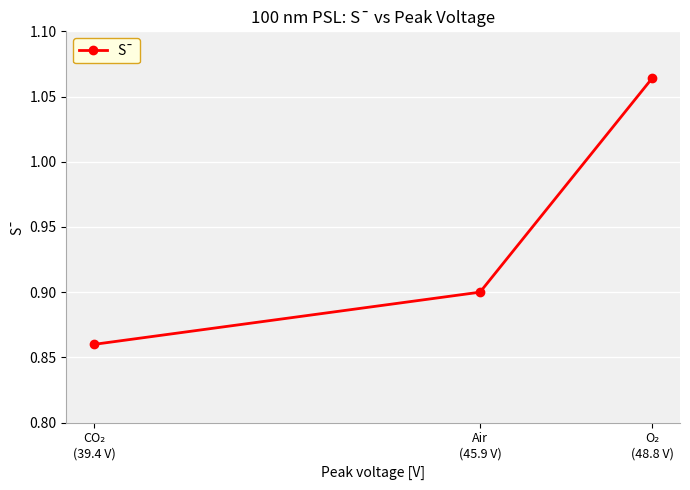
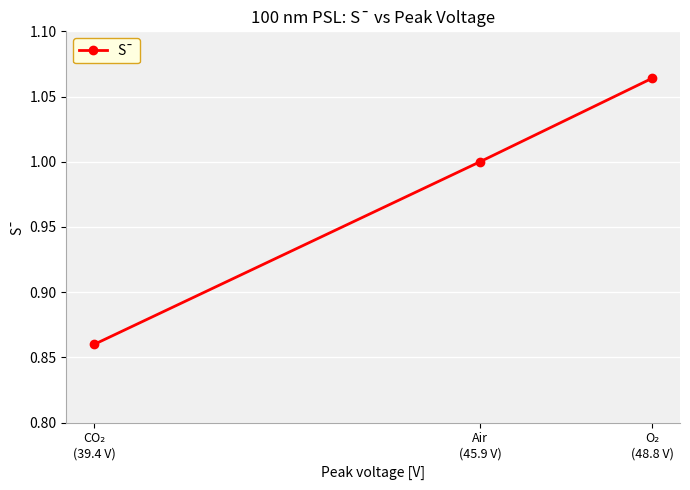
Air (45.9 V): 0.9 -> 1.0
